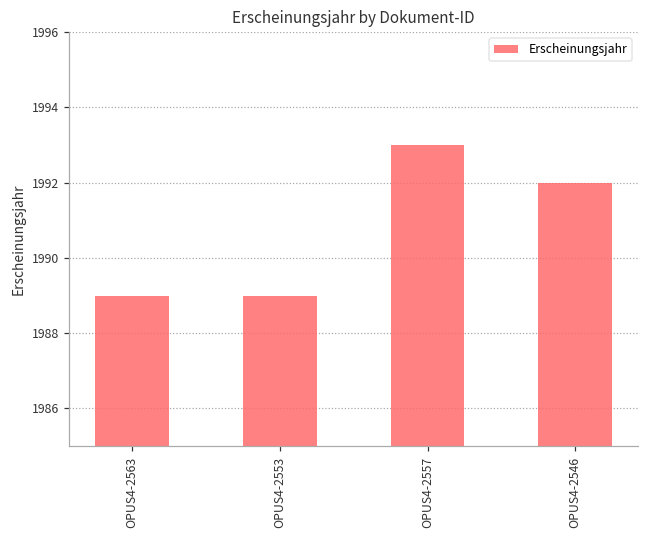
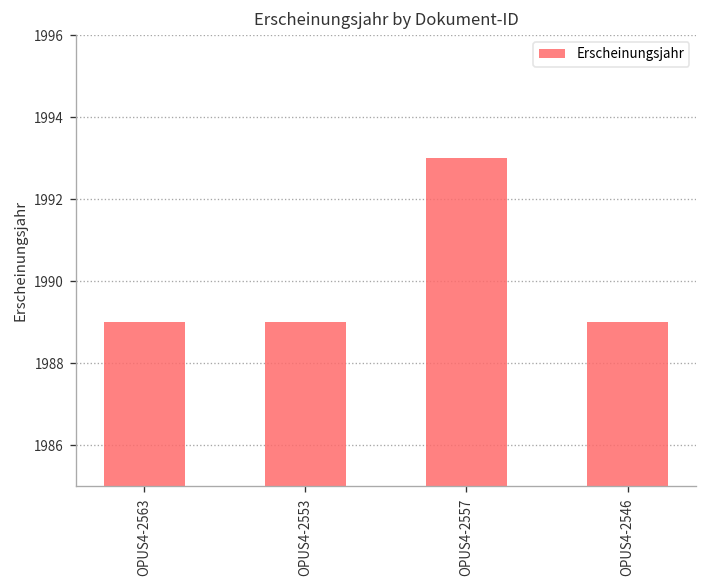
OPUS4-2546: 1992 -> 1989
